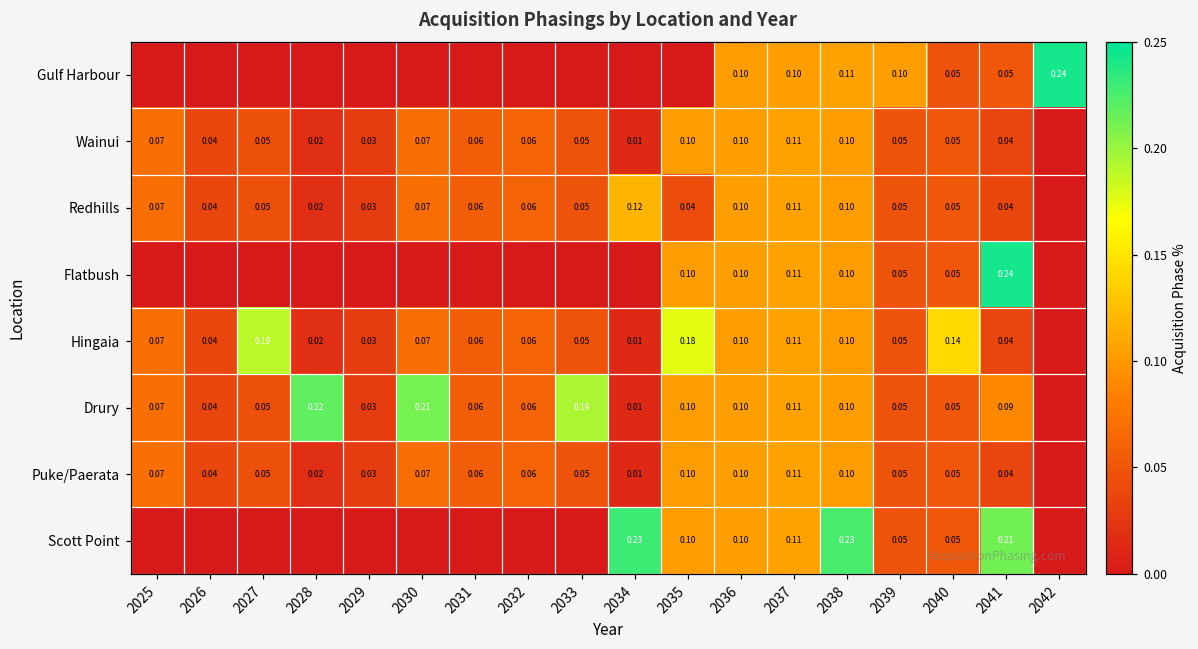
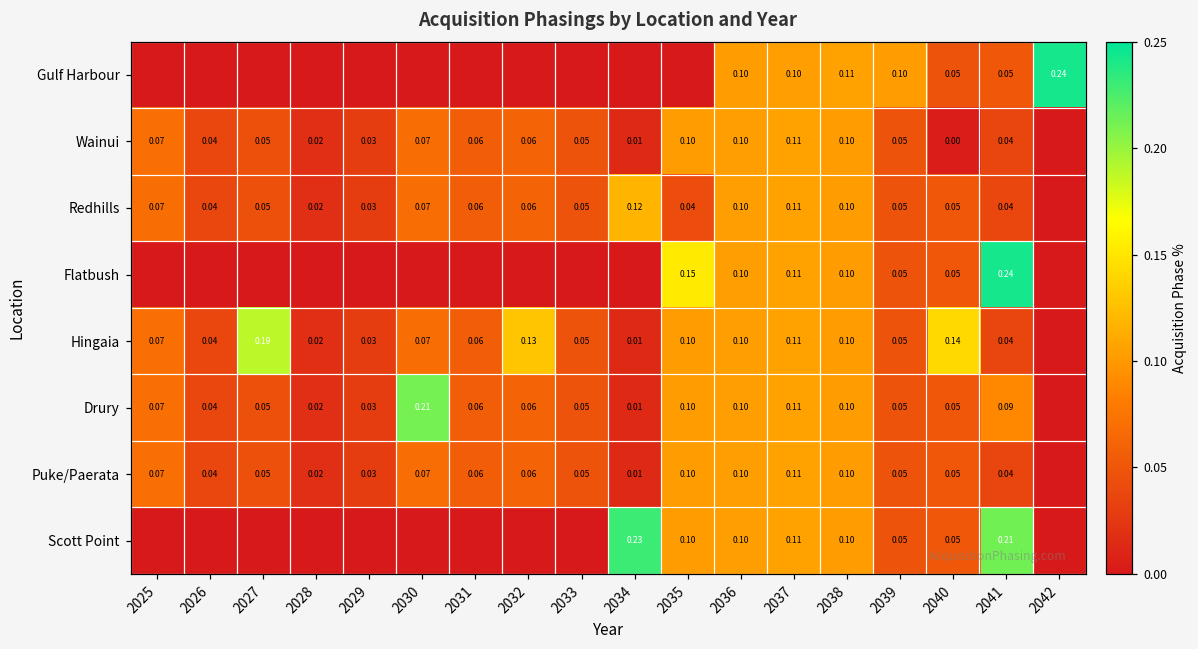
Wainui, 2040: 0.05 -> 0.00
Flatbush, 2035: 0.10 -> 0.15
Hingaia, 2032: 0.06 -> 0.13
Hingaia, 2035: 0.18 -> 0.10
Drury, 2028: 0.22 -> 0.02
Drury, 2033: 0.19 -> 0.05
Scott Point, 2038: 0.23 -> 0.10
